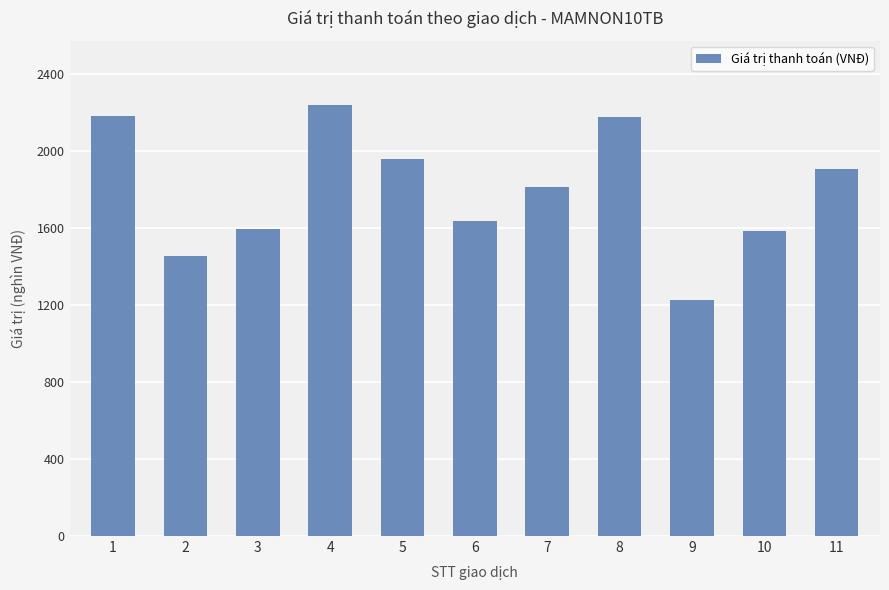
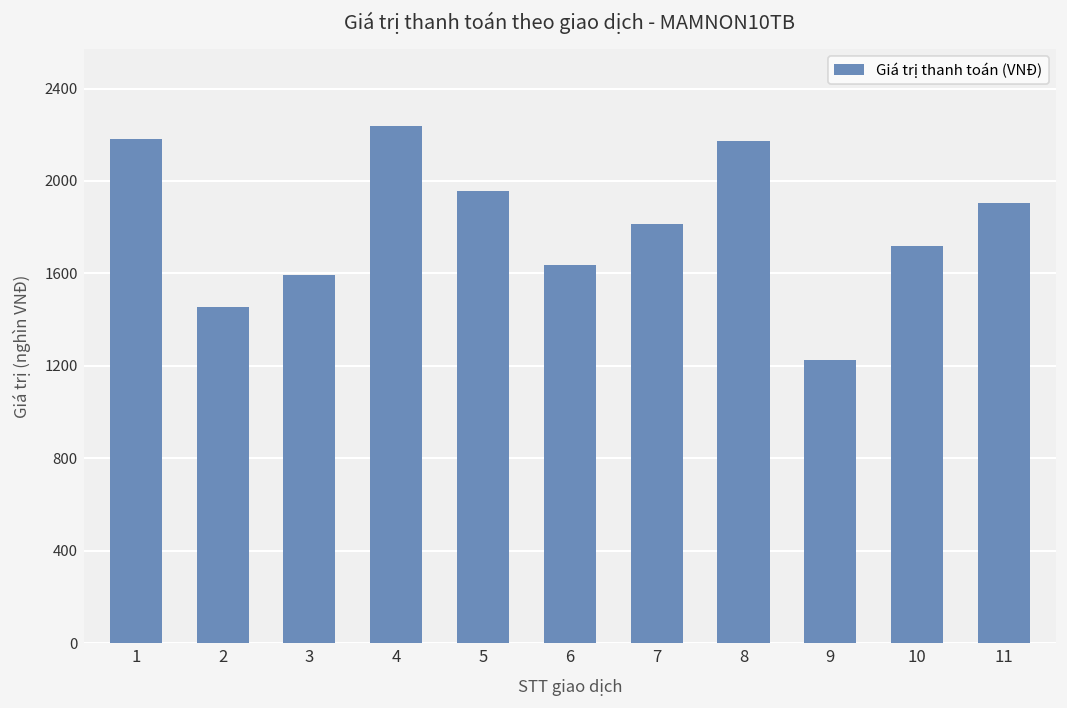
10: 1580 -> 1720
